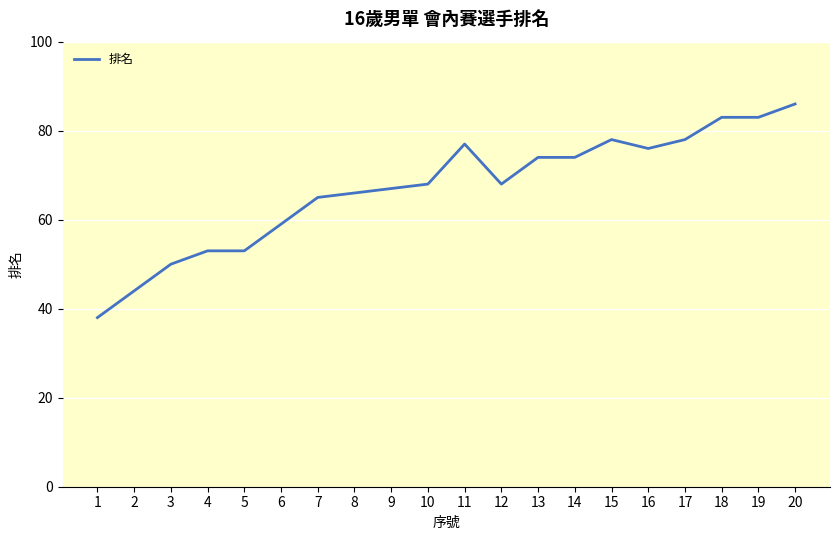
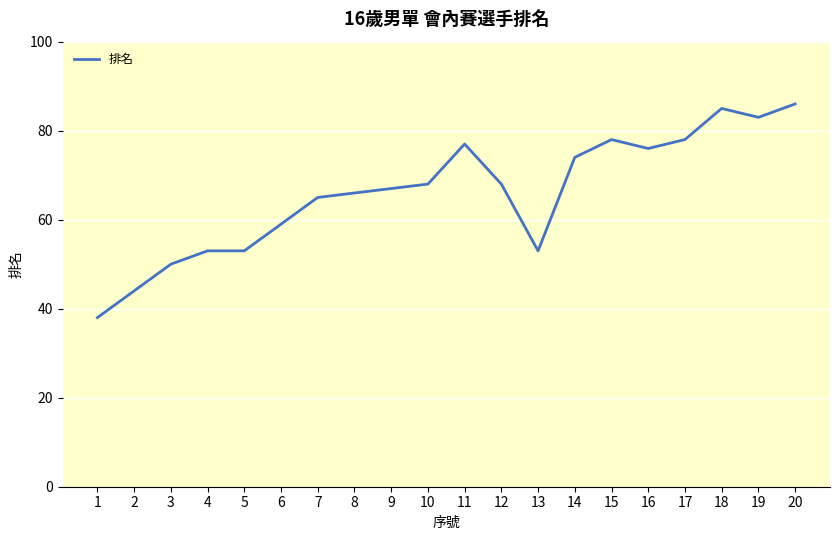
13: 74 -> 53
18: 83 -> 85
